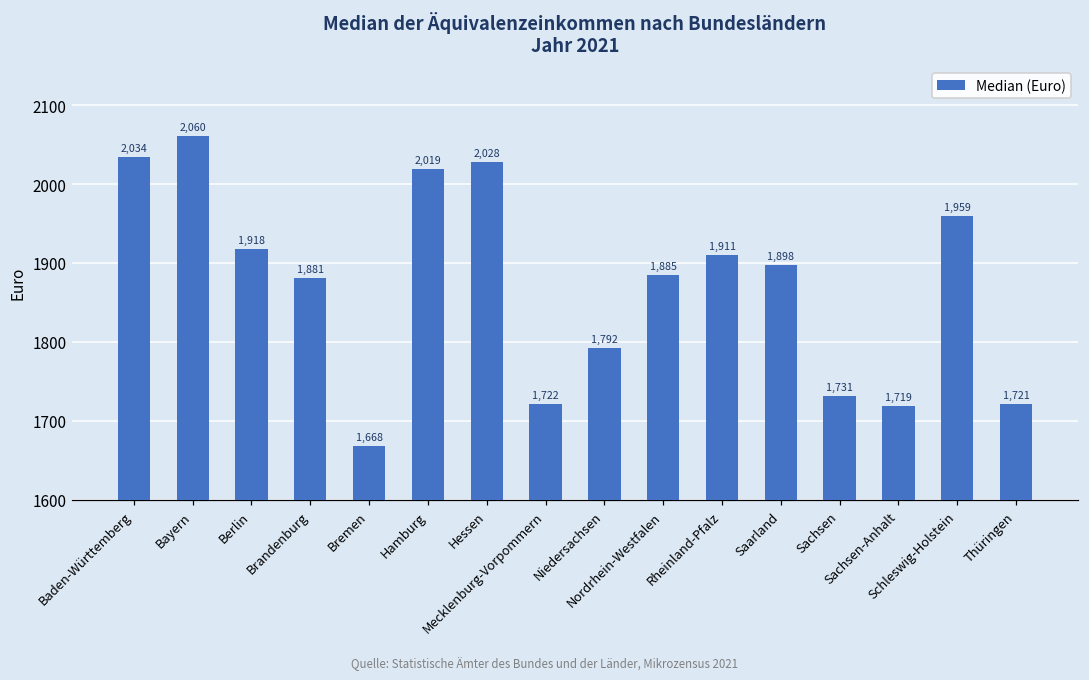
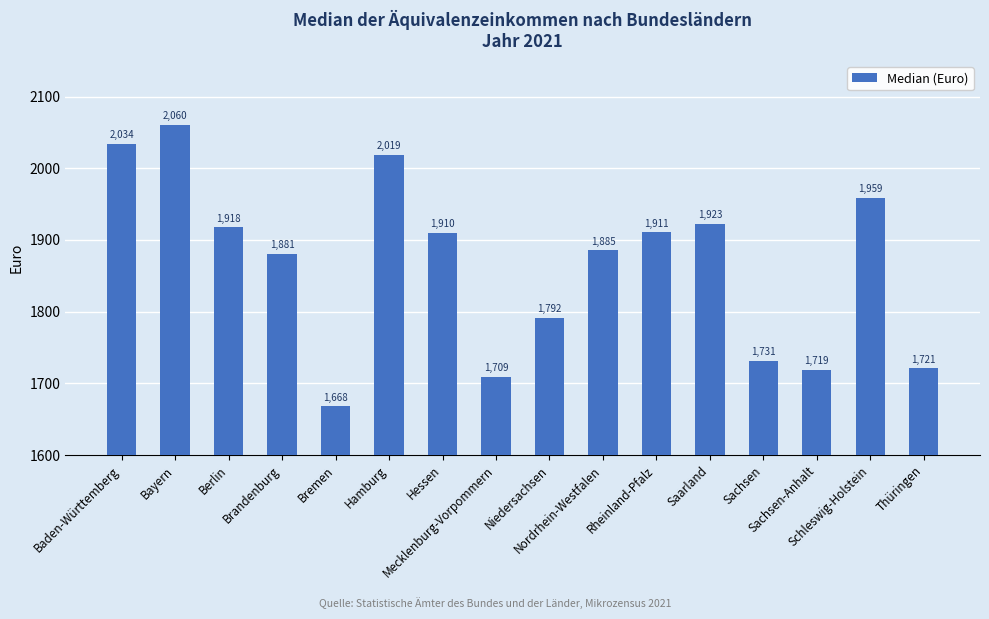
Hessen: 2,028 -> 1,910
Mecklenburg-Vorpommern: 1,722 -> 1,709
Saarland: 1,898 -> 1,923
